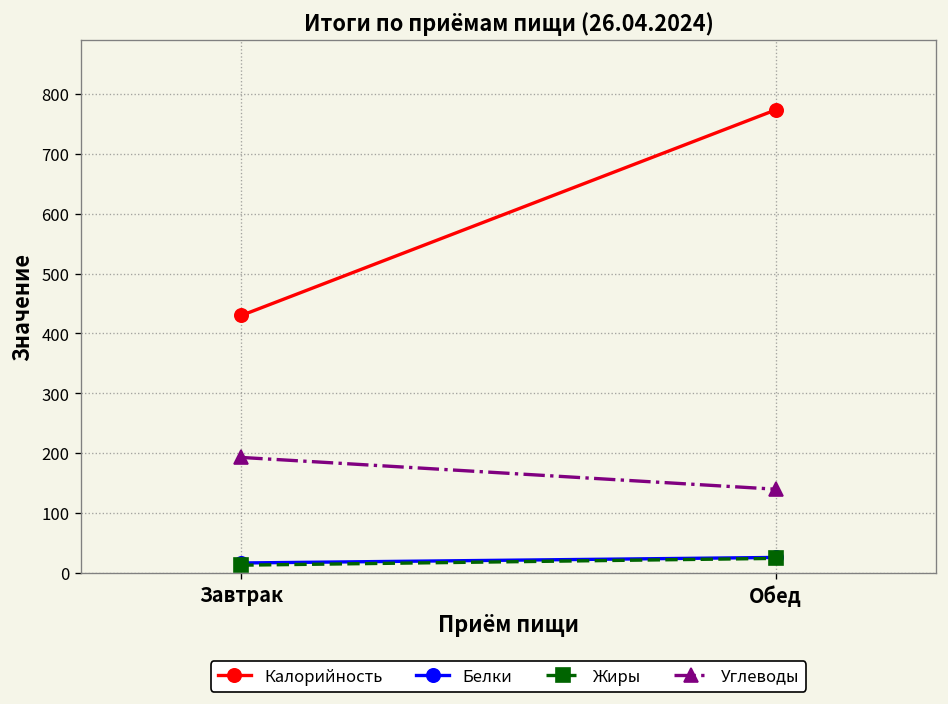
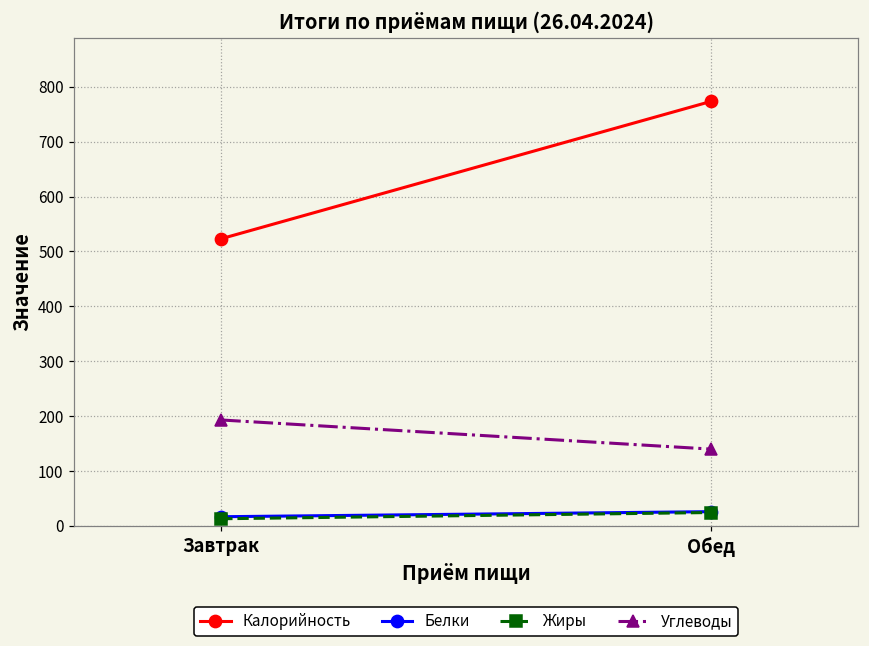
Калорийность, Завтрак: 430 -> 520
